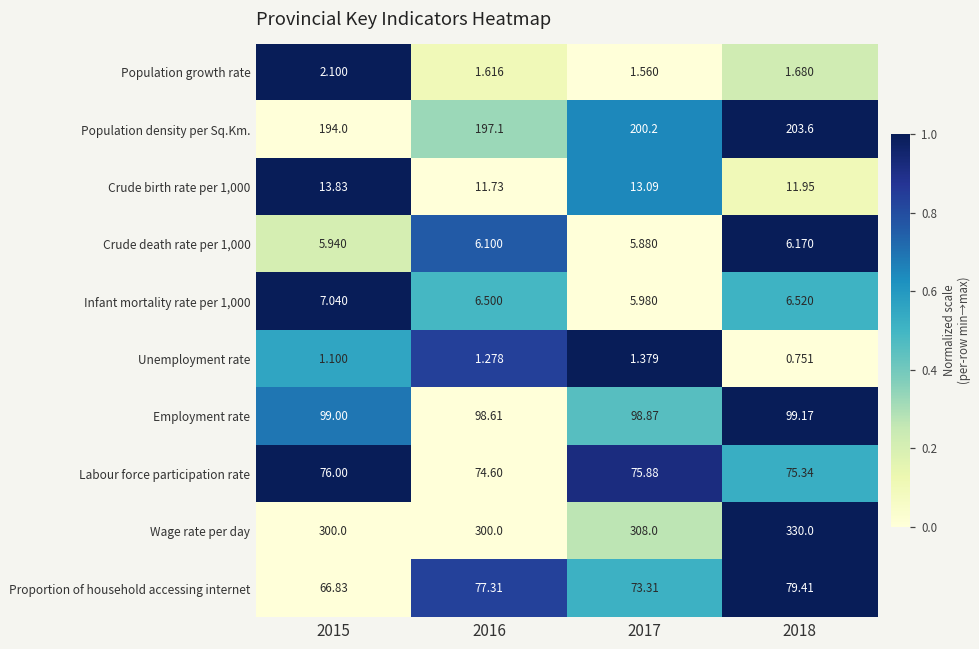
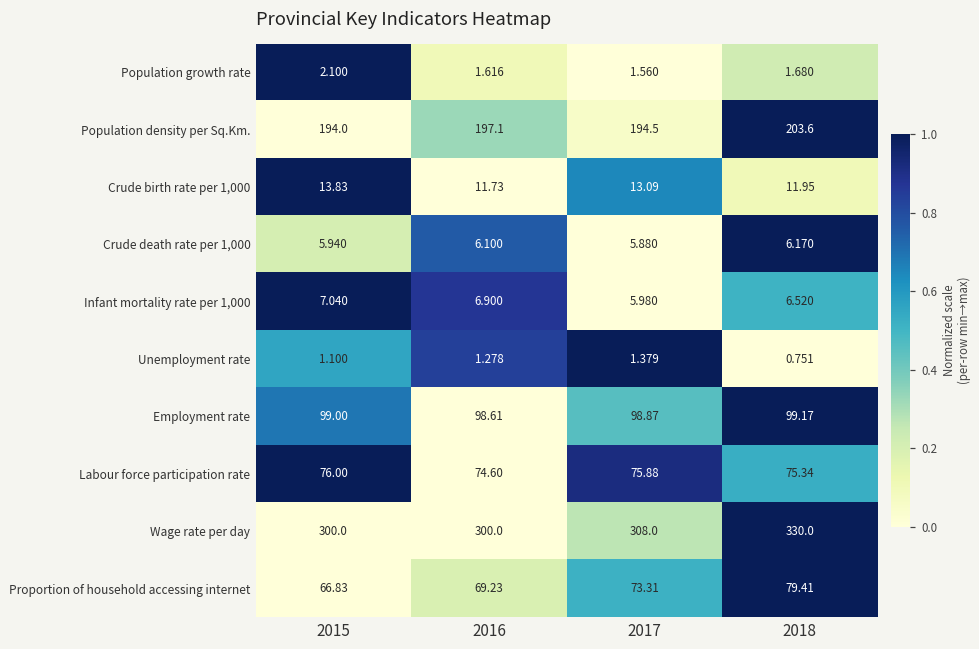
Population density per Sq.Km., 2017: 200.2 -> 194.5
Infant mortality rate per 1,000, 2016: 6.500 -> 6.900
Proportion of household accessing internet, 2016: 77.31 -> 69.23
